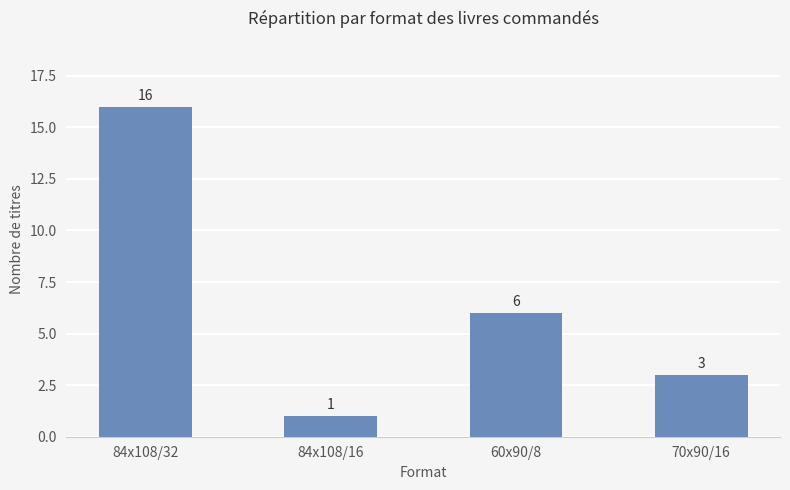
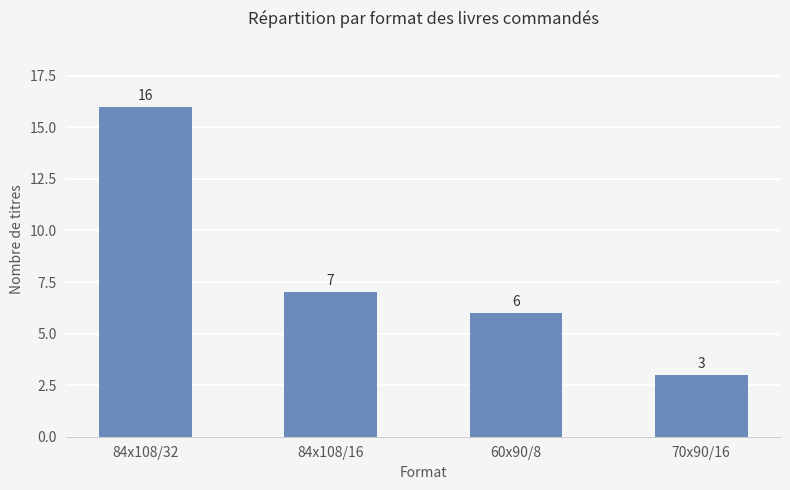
84x108/16: 1 -> 7
